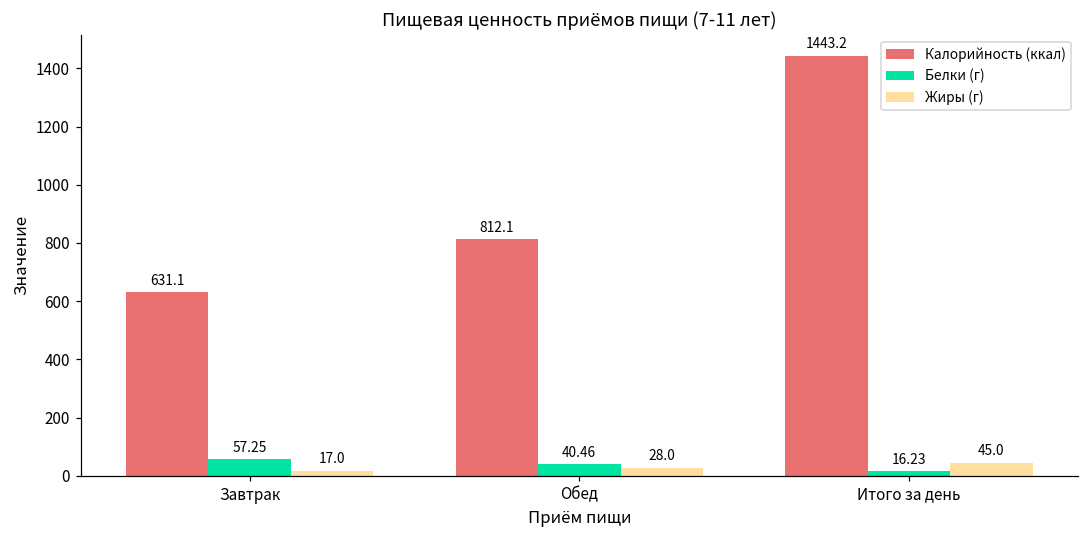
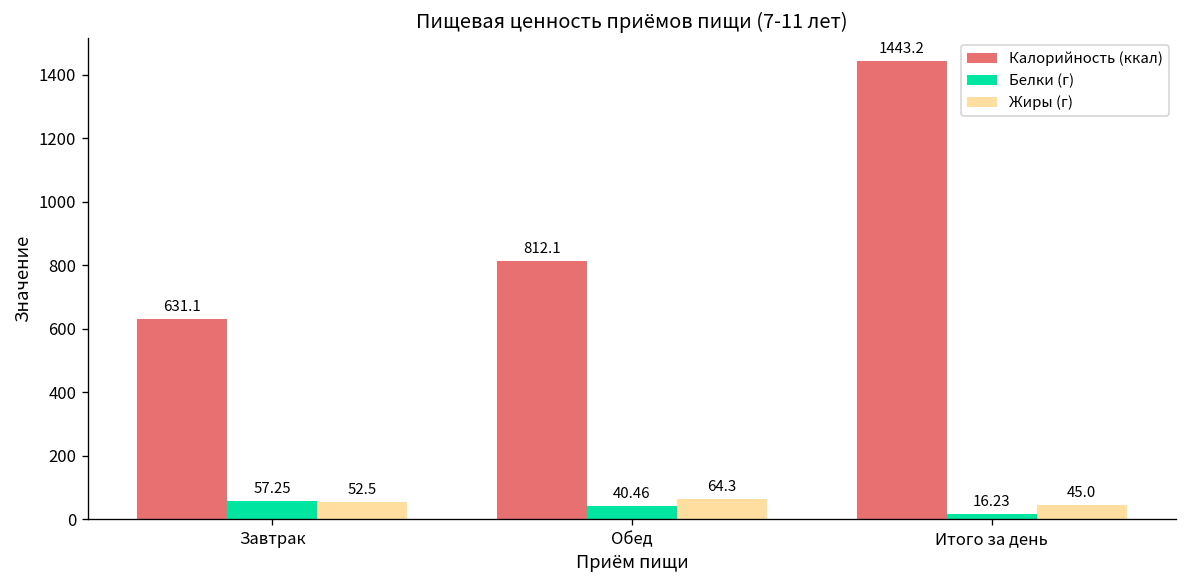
Жиры (г), Завтрак: 17.0 -> 52.5
Жиры (г), Обед: 28.0 -> 64.3
